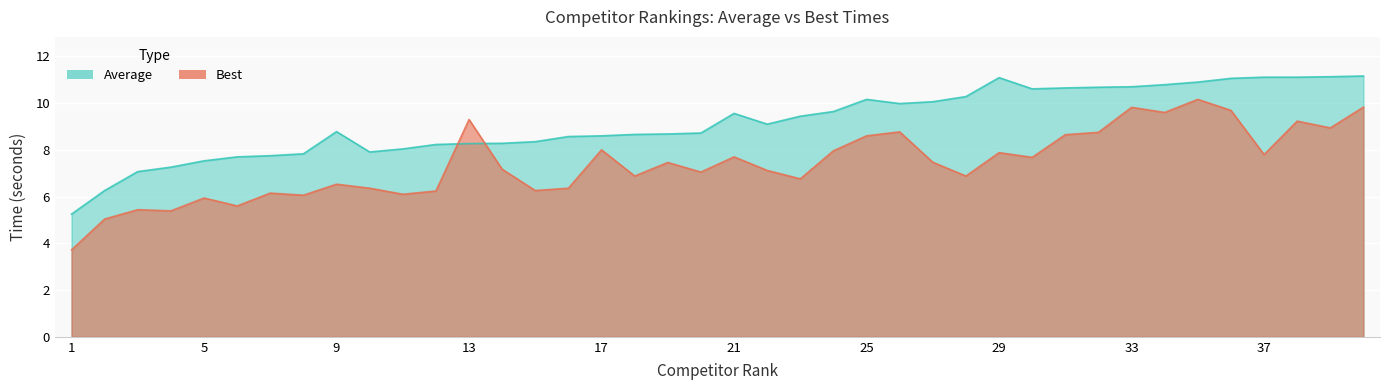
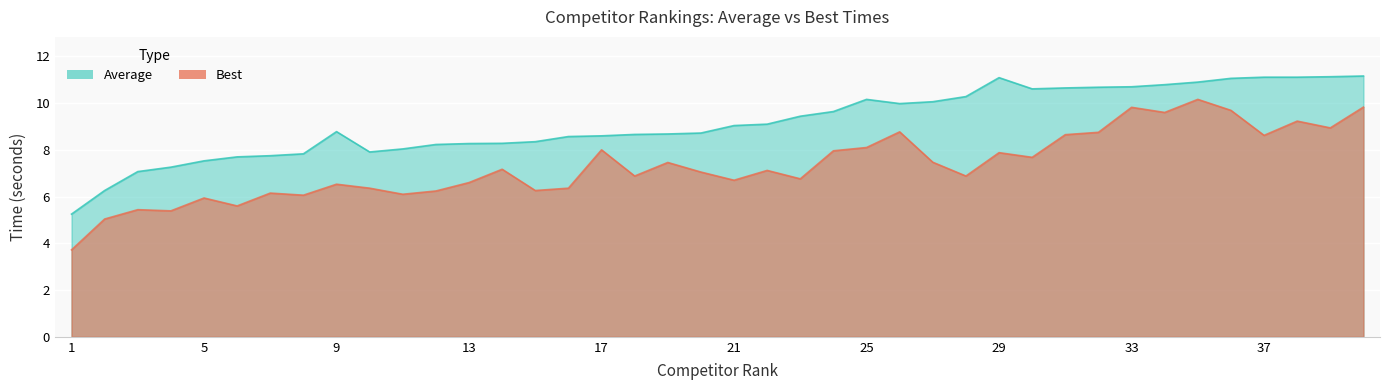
Best, 13: 9.3 -> 6.6
Average, 21: 9.6 -> 9.0
Best, 21: 7.7 -> 6.7
Best, 25: 8.6 -> 8.1
Best, 37: 7.8 -> 8.6
